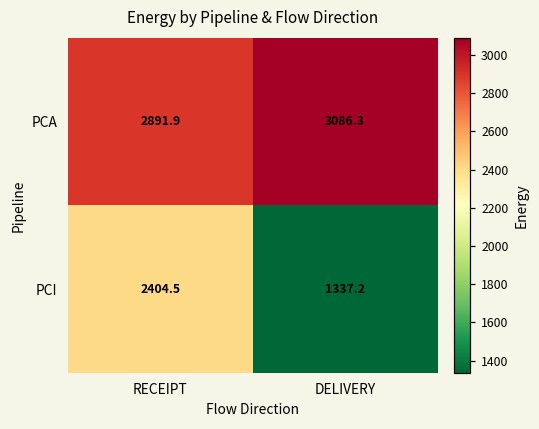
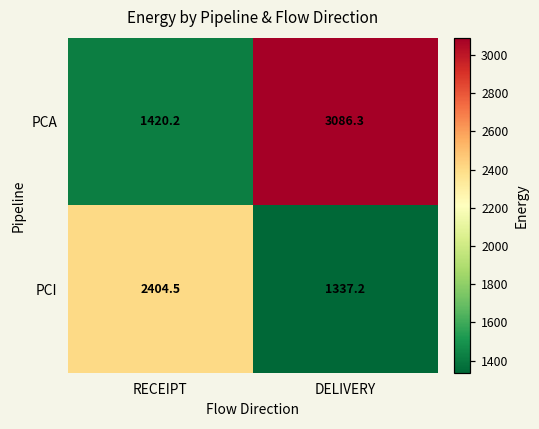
PCA, RECEIPT: 2891.9 -> 1420.2
